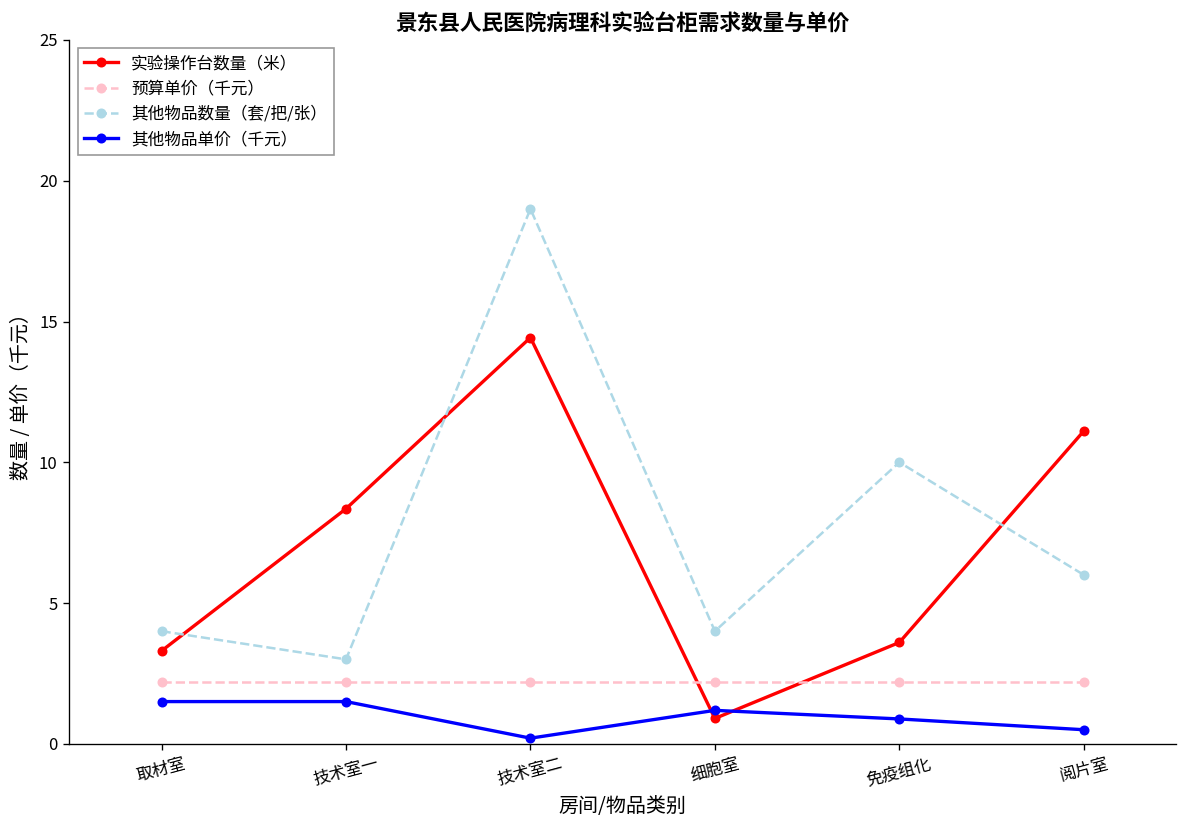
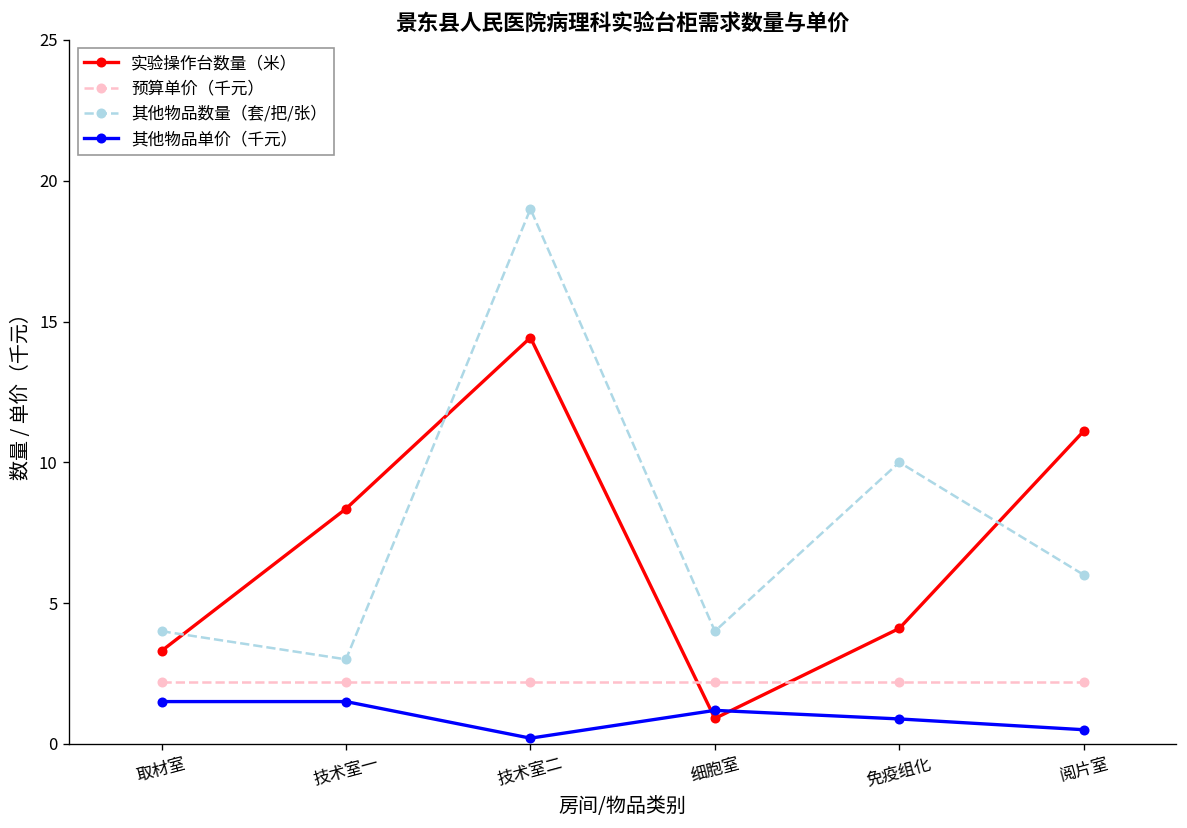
实验操作台数量（米）, 免疫组化: 3.6 -> 4.1
